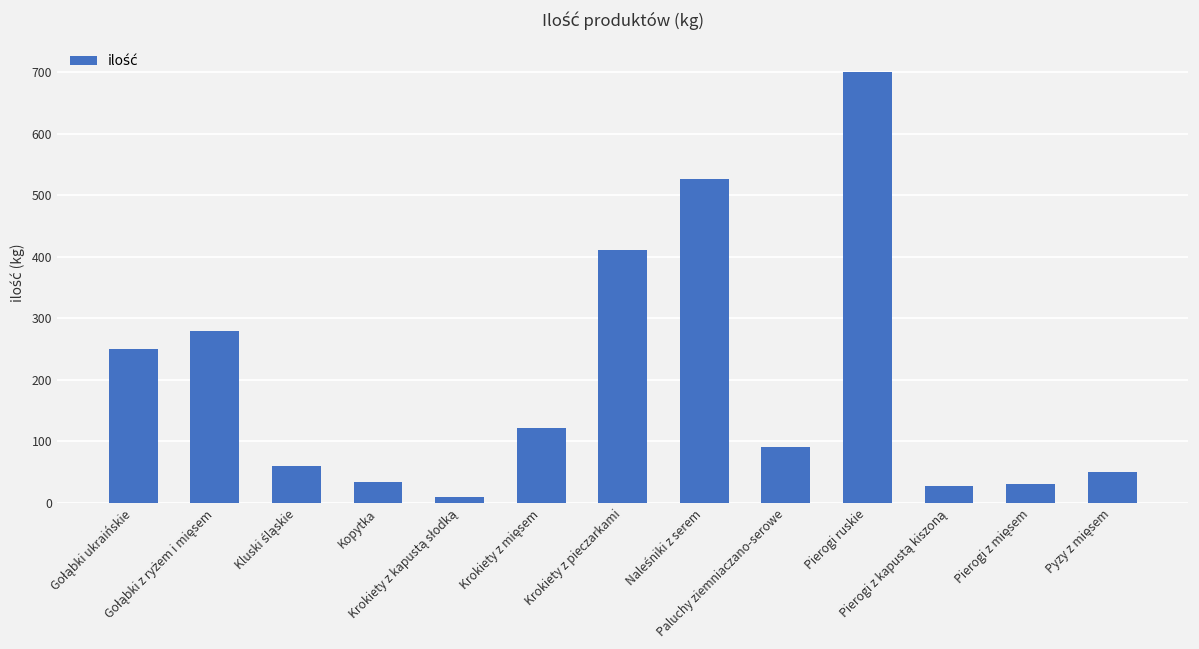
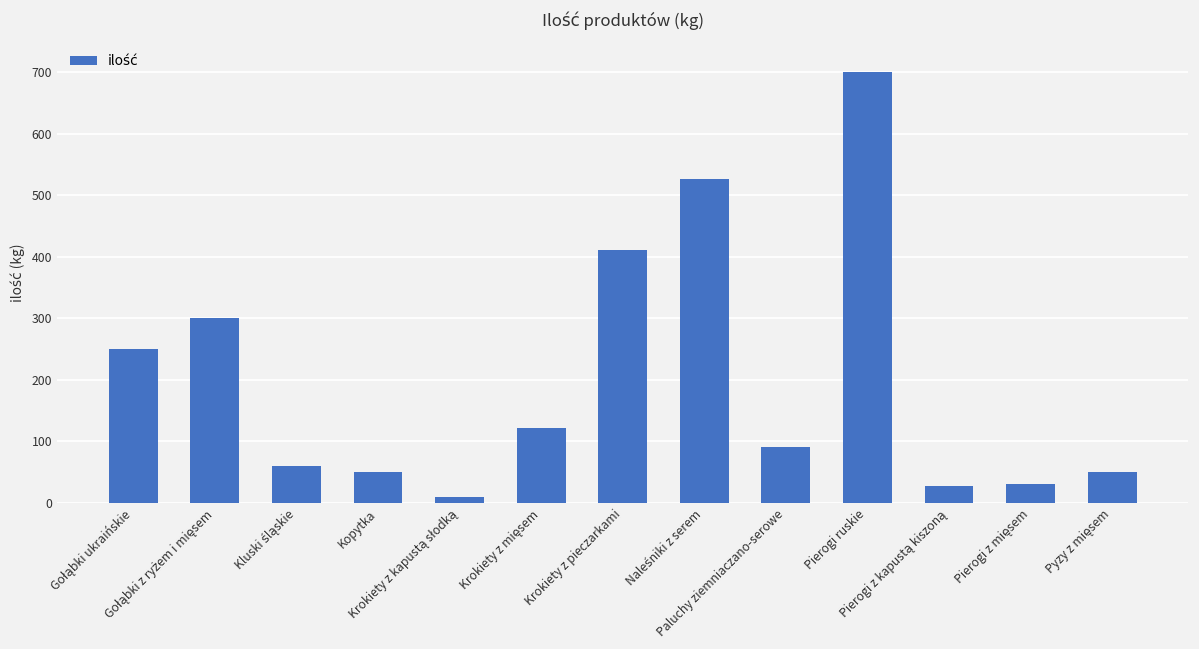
Gołąbki z ryżem i mięsem: 280 -> 300
Kopytka: 30 -> 50
